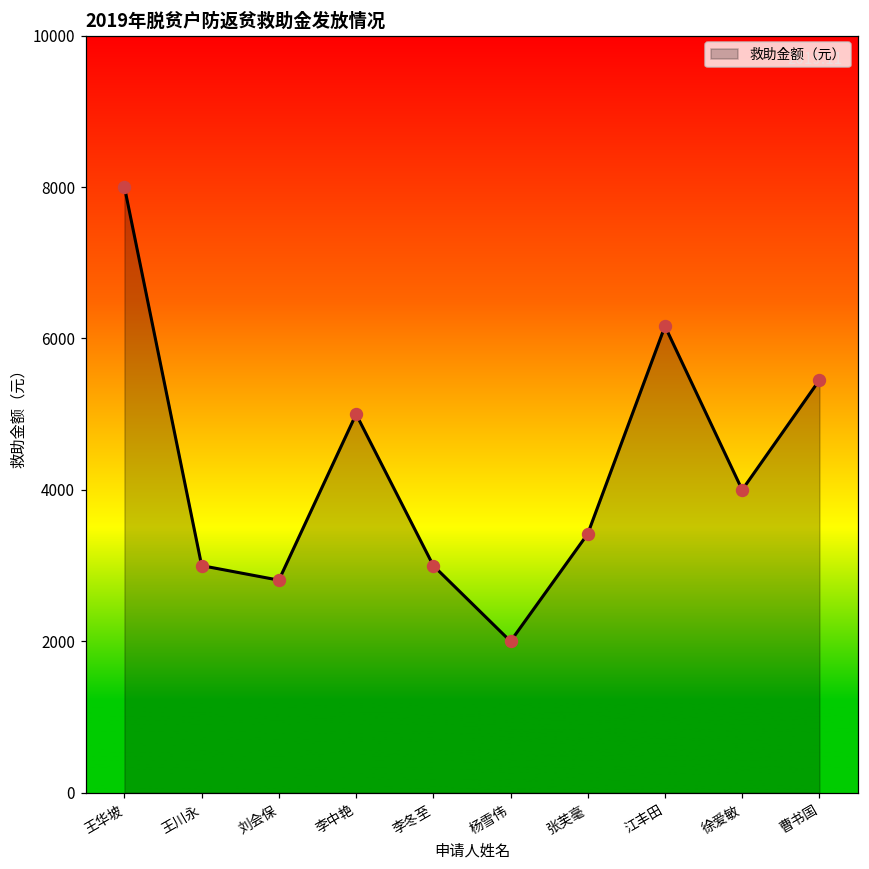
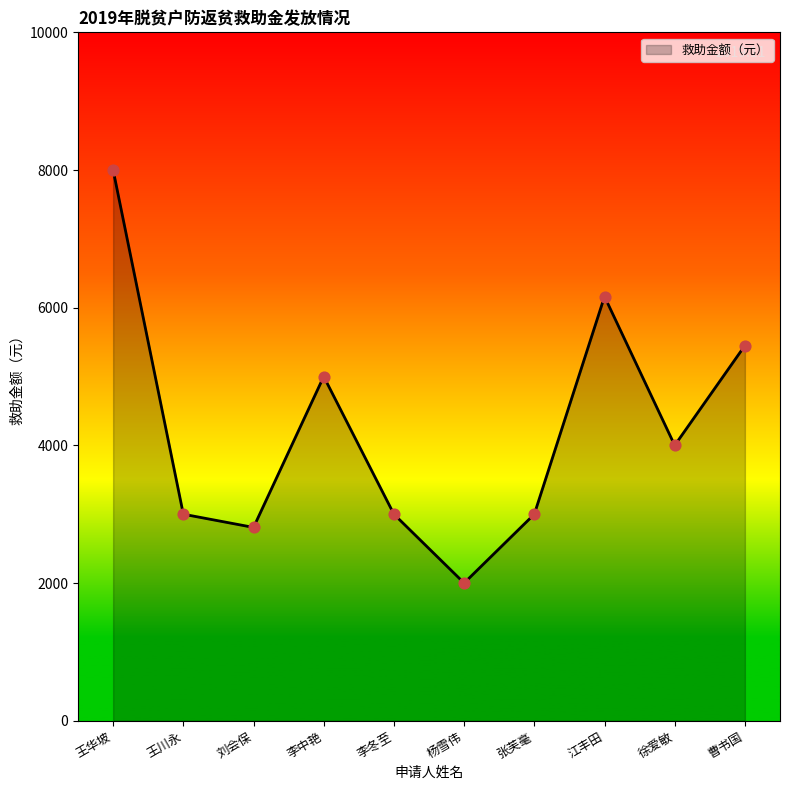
张芙毫: 3400 -> 3000
